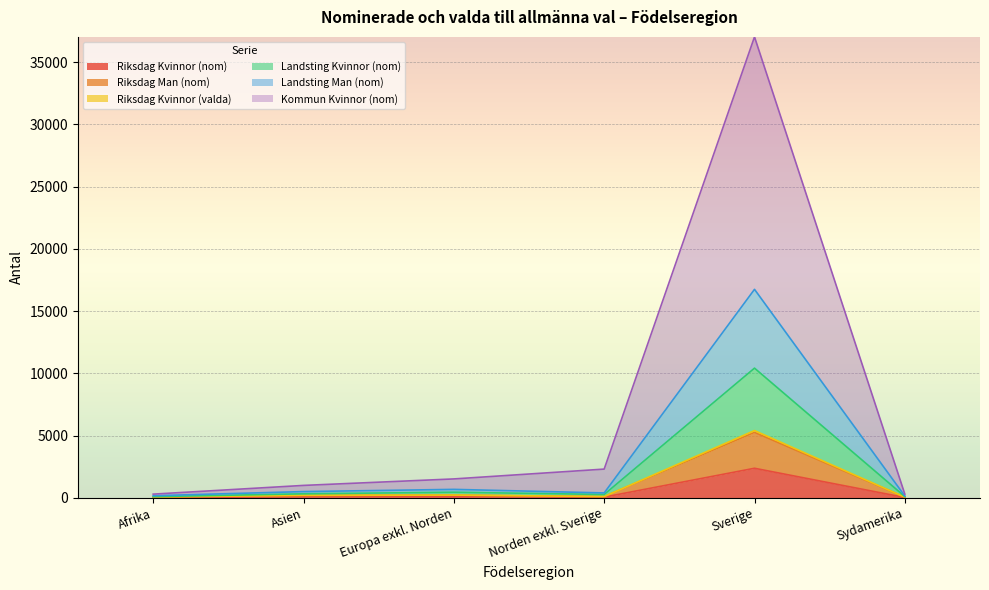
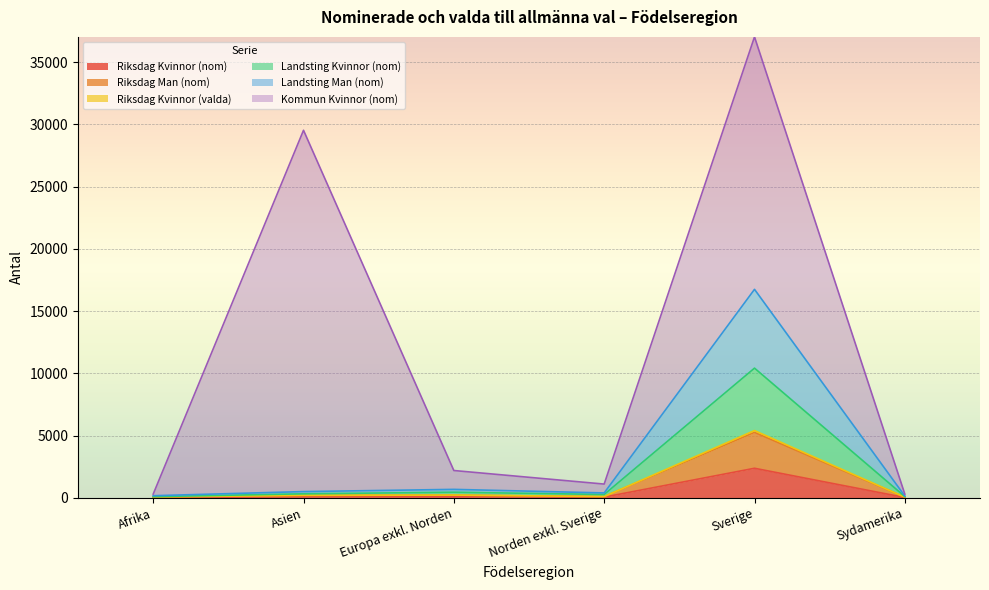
Kommun Kvinnor (nom), Asien: 500 -> 29000
Kommun Kvinnor (nom), Europa exkl. Norden: 800 -> 1500
Kommun Kvinnor (nom), Norden exkl. Sverige: 1900 -> 700
